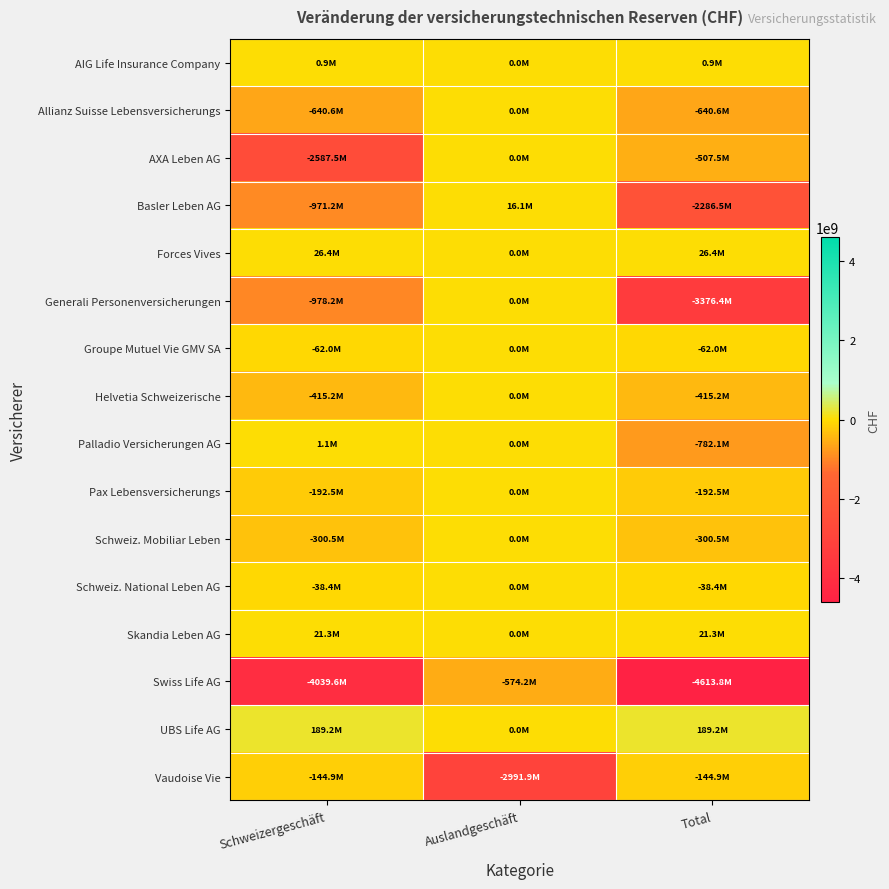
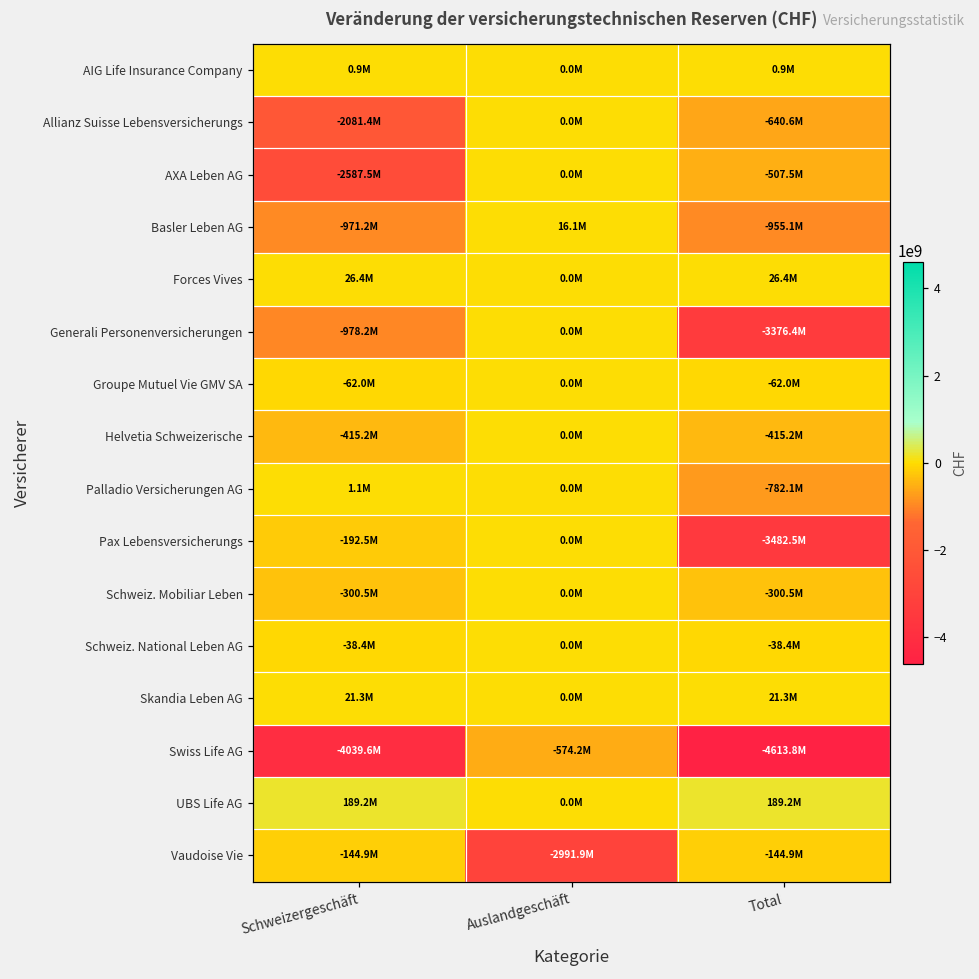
Allianz Suisse Lebensversicherungs, Schweizergeschäft: -640.6M -> -2081.4M
Basler Leben AG, Total: -2286.5M -> -955.1M
Pax Lebensversicherungs, Total: -192.5M -> -3482.5M
